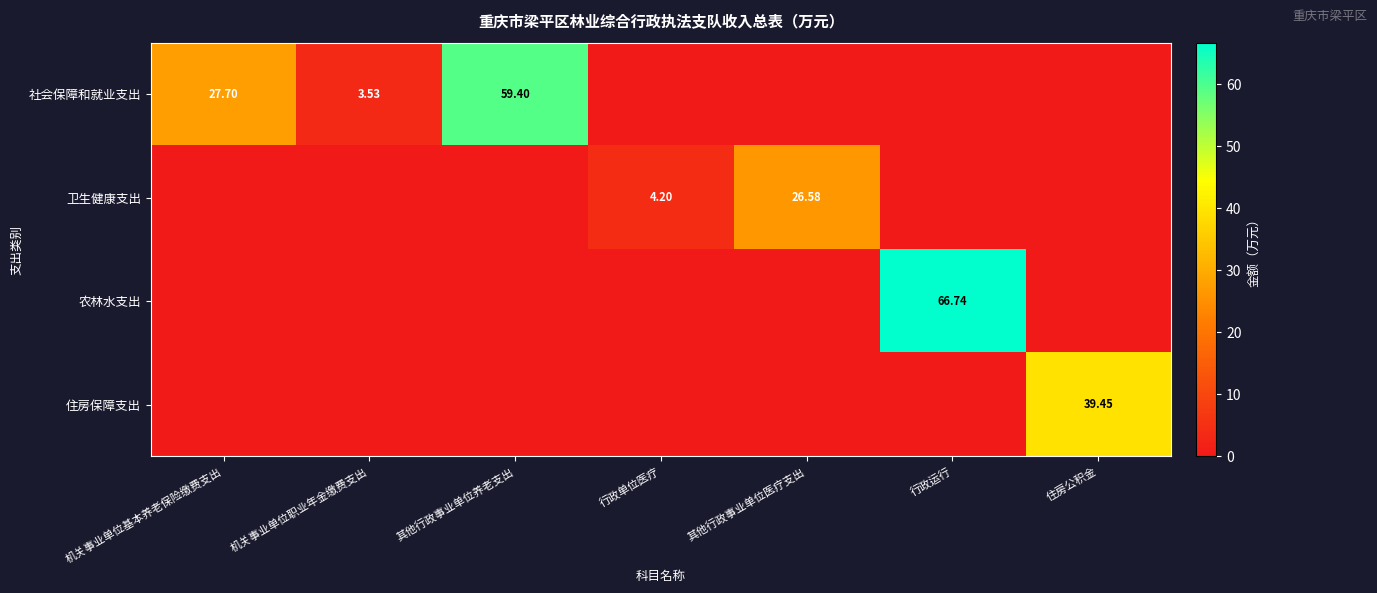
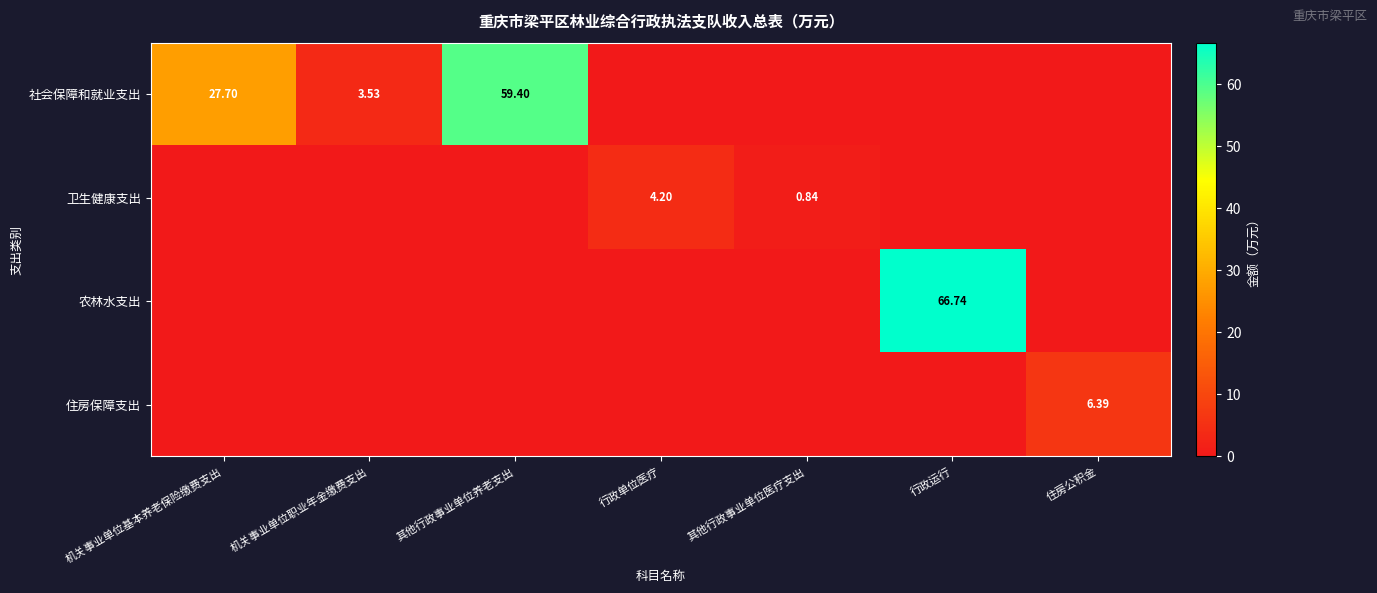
卫生健康支出, 其他行政事业单位医疗支出: 26.58 -> 0.84
住房保障支出, 住房公积金: 39.45 -> 6.39
